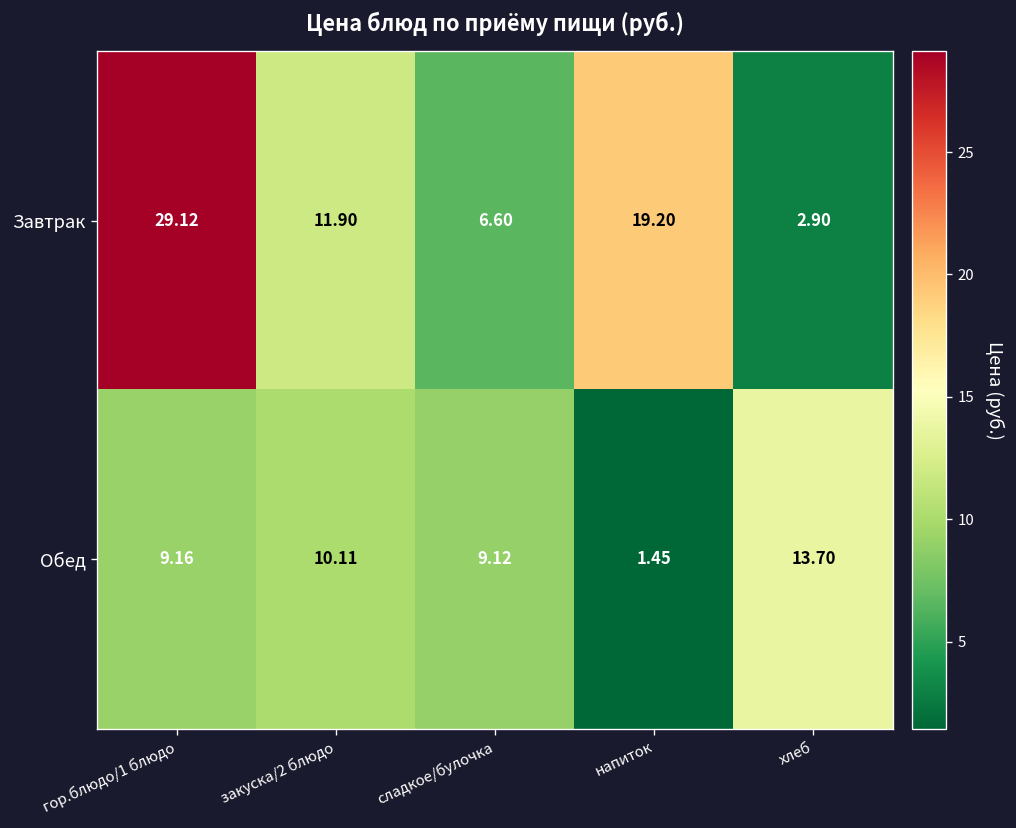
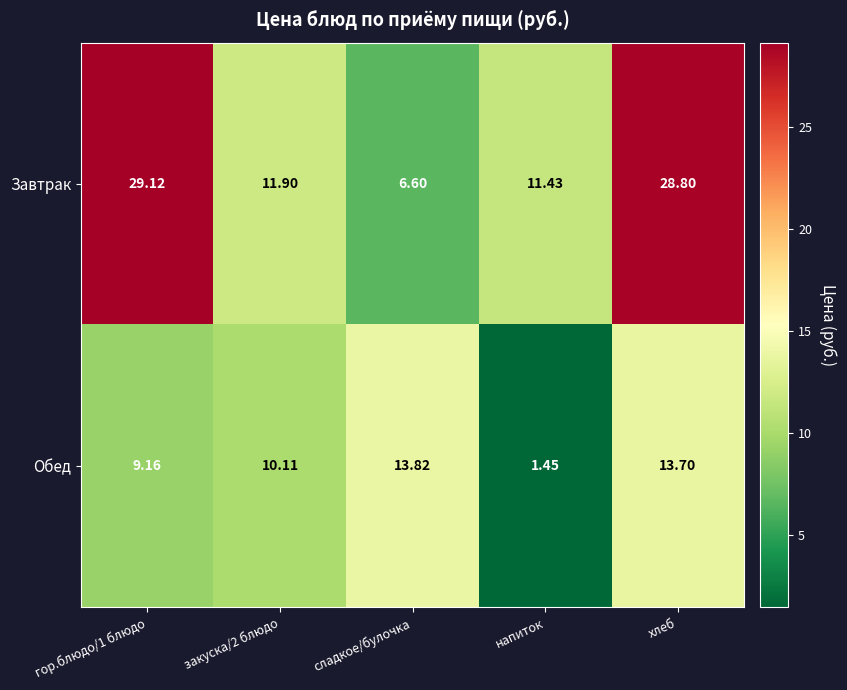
Завтрак, напиток: 19.20 -> 11.43
Завтрак, хлеб: 2.90 -> 28.80
Обед, сладкое/булочка: 9.12 -> 13.82
